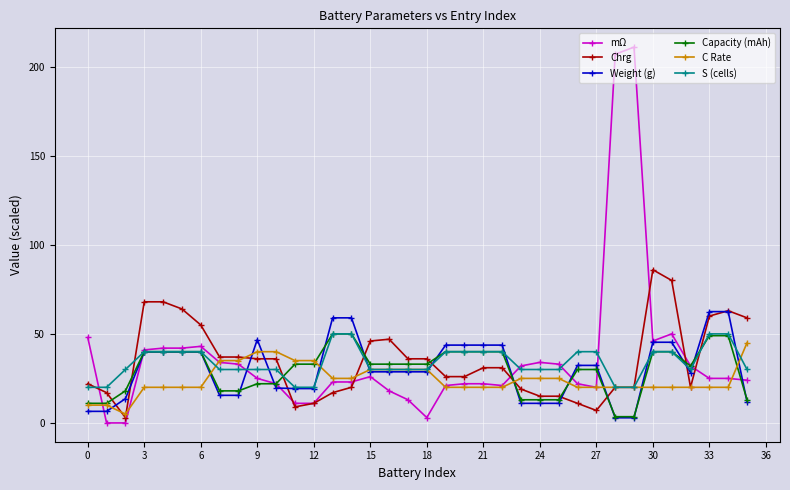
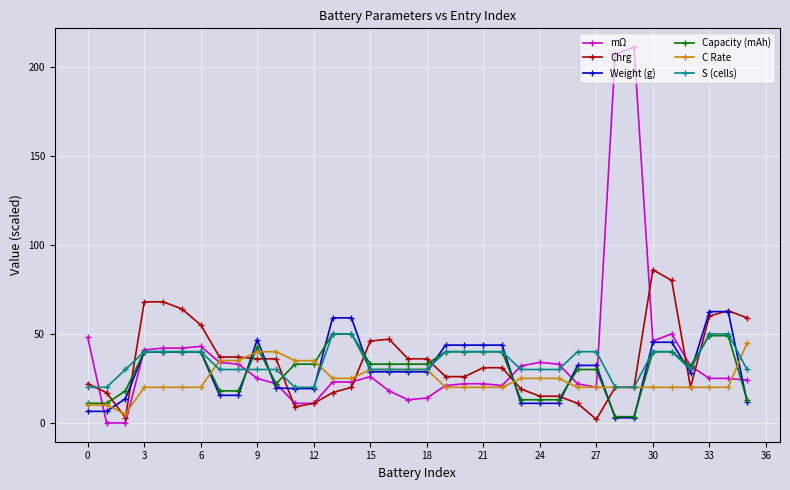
Capacity (mAh), 9: 22 -> 42
mΩ, 18: 3 -> 14
Chrg, 27: 7 -> 2
